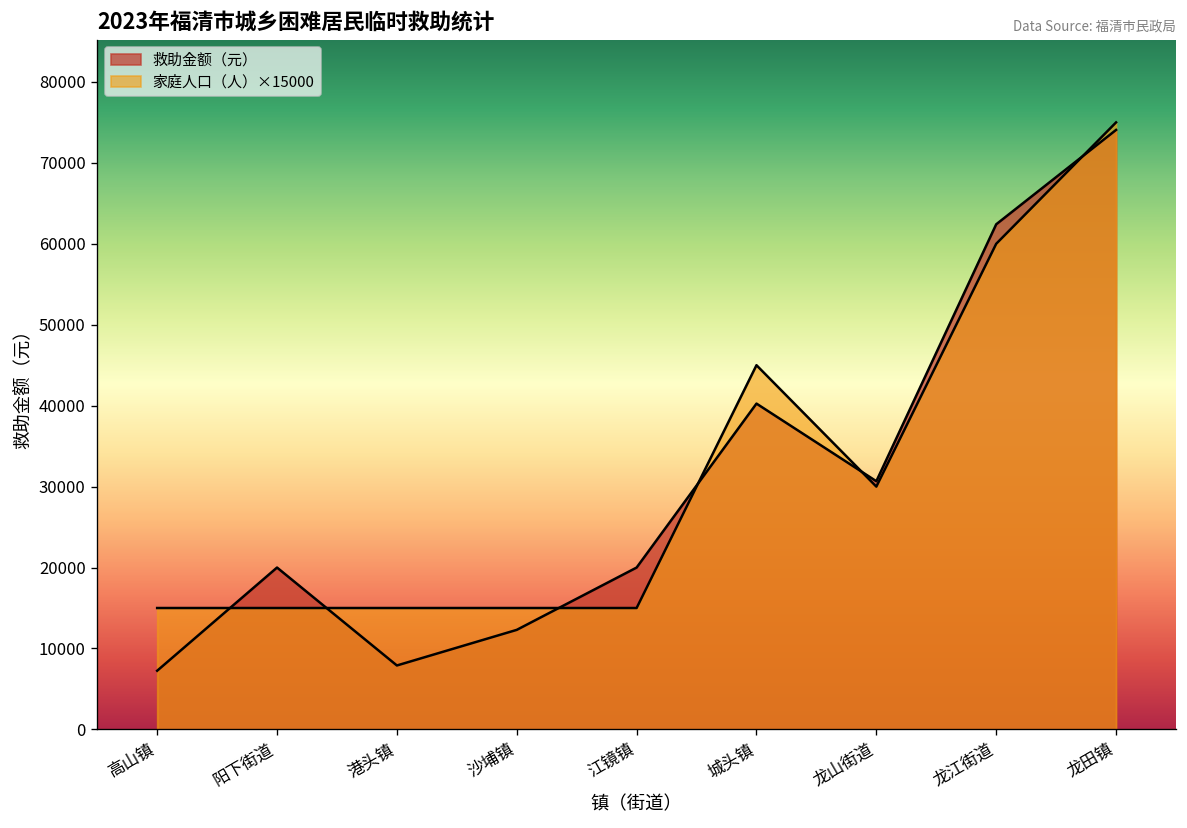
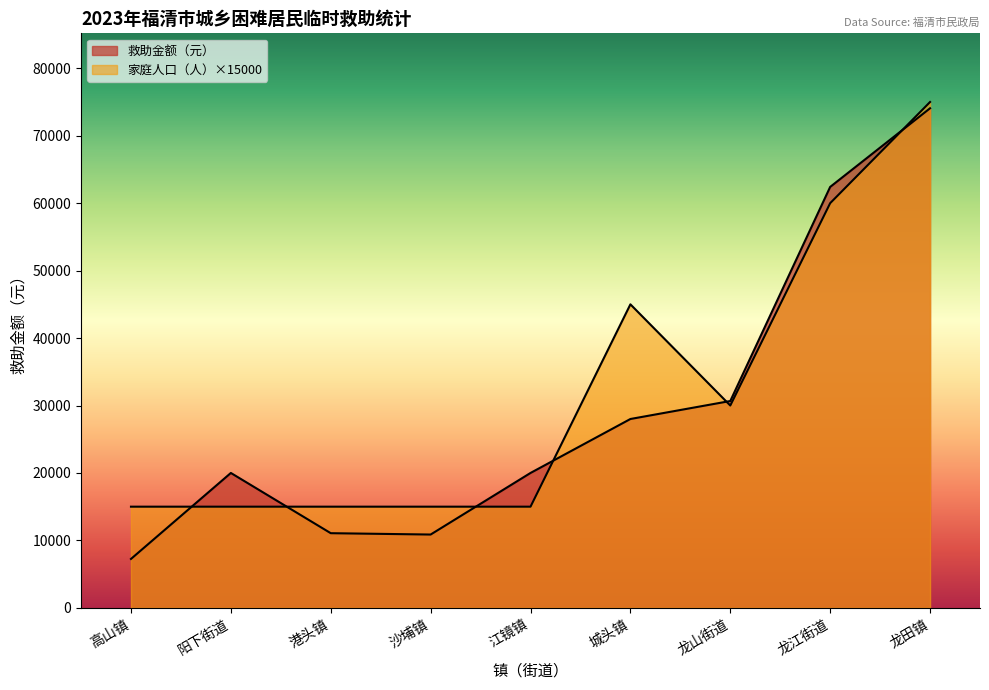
救助金额（元）, 港头镇: 8000 -> 11000
救助金额（元）, 沙埔镇: 12000 -> 11000
救助金额（元）, 城头镇: 40000 -> 28000
